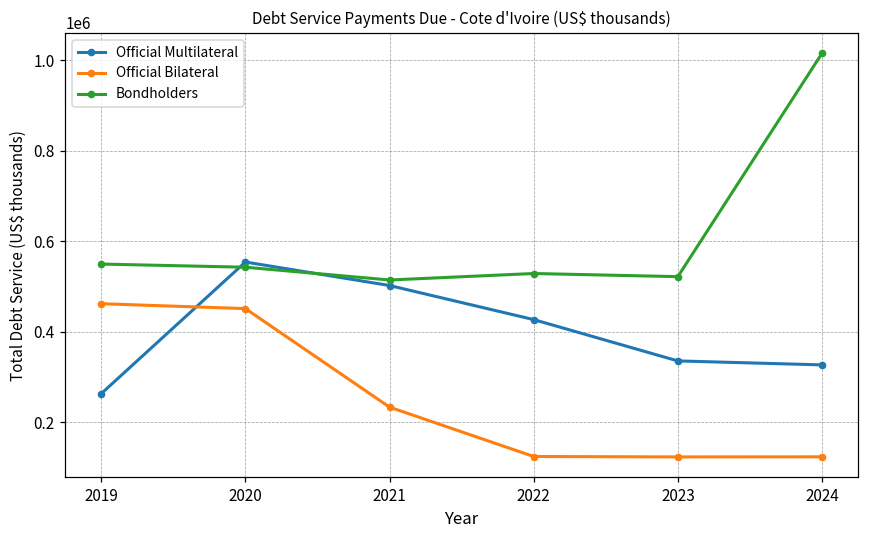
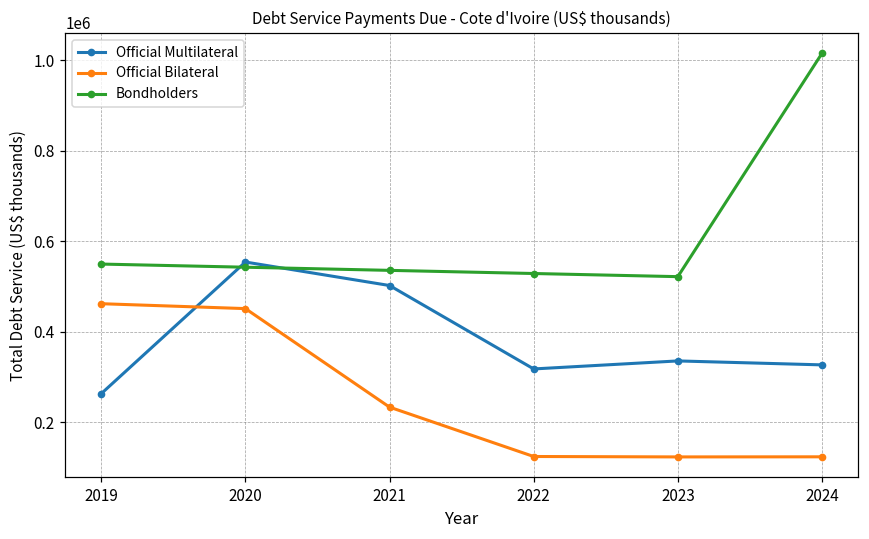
Bondholders, 2021: 510000 -> 540000
Official Multilateral, 2022: 430000 -> 320000
